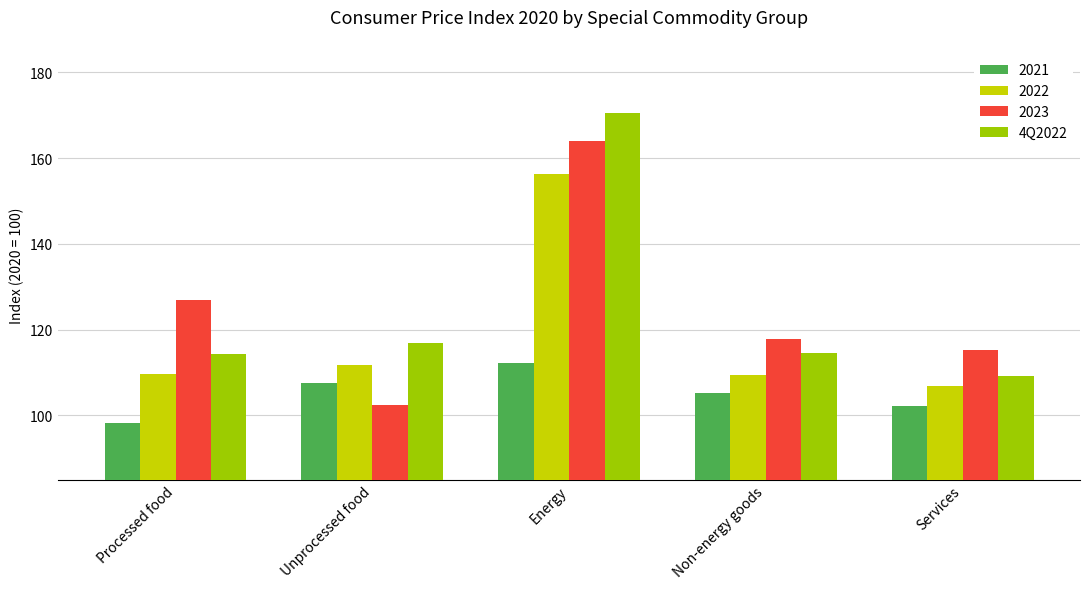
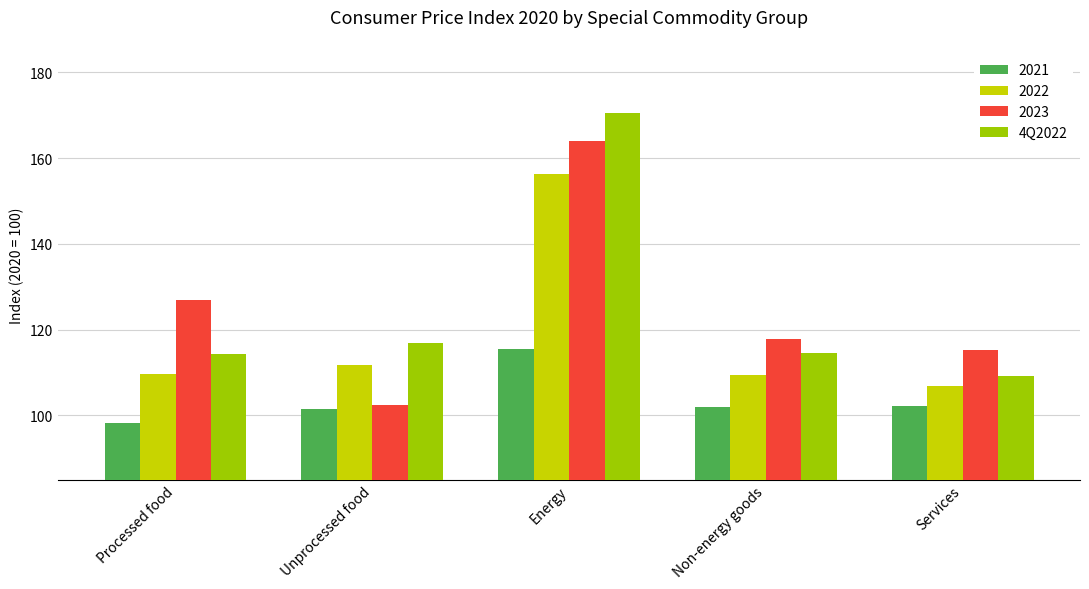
2021, Unprocessed food: 108 -> 102
2021, Energy: 112 -> 115
2021, Non-energy goods: 105 -> 102
